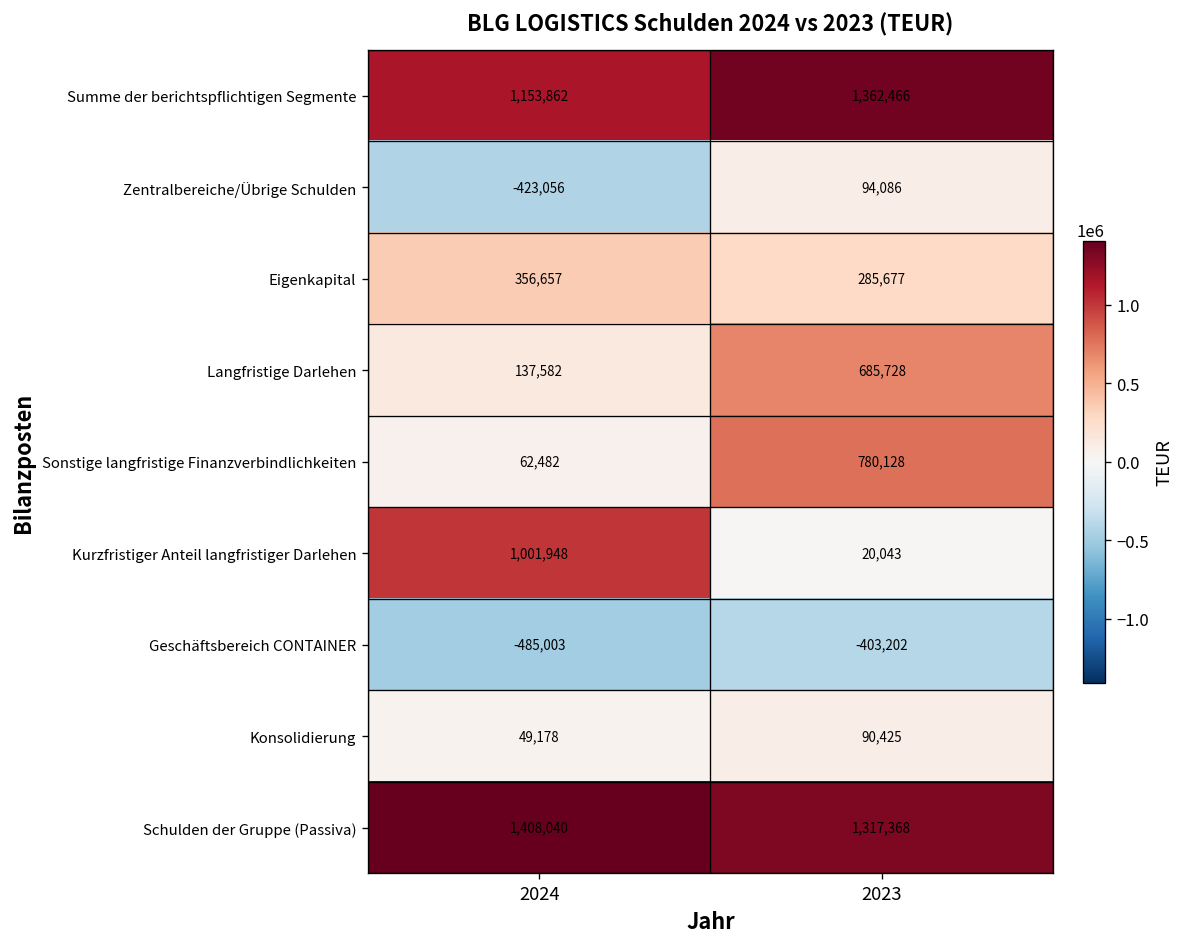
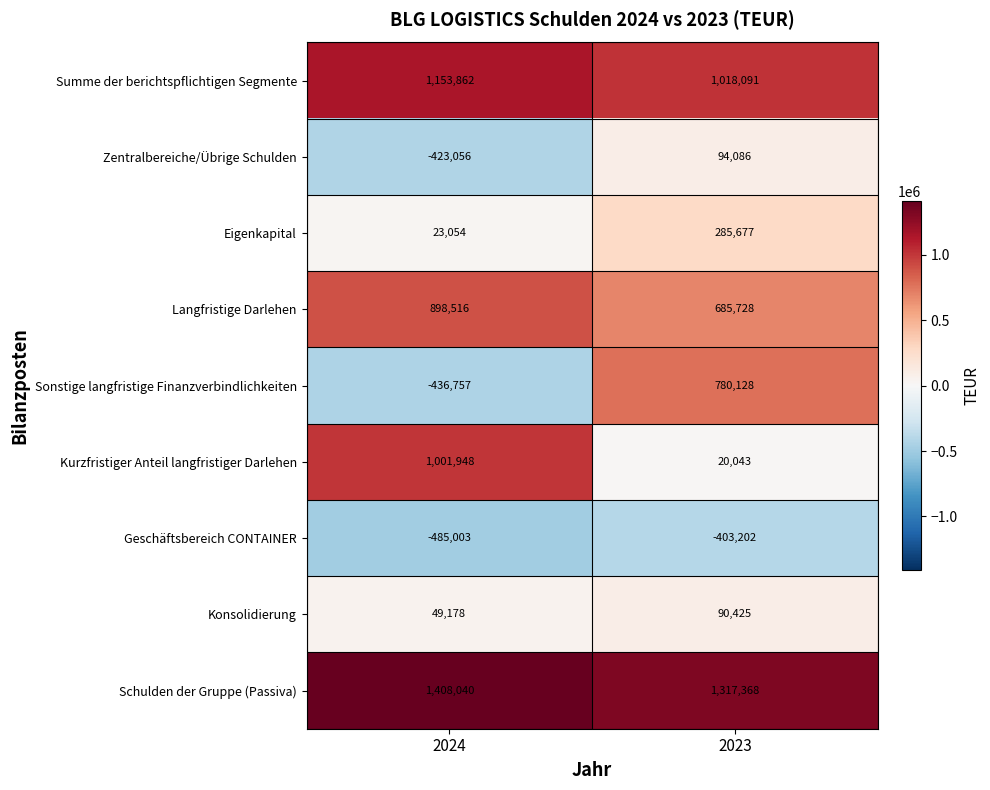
Summe der berichtspflichtigen Segmente, 2023: 1,362,466 -> 1,018,091
Eigenkapital, 2024: 356,657 -> 23,054
Langfristige Darlehen, 2024: 137,582 -> 898,516
Sonstige langfristige Finanzverbindlichkeiten, 2024: 62,482 -> -436,757
